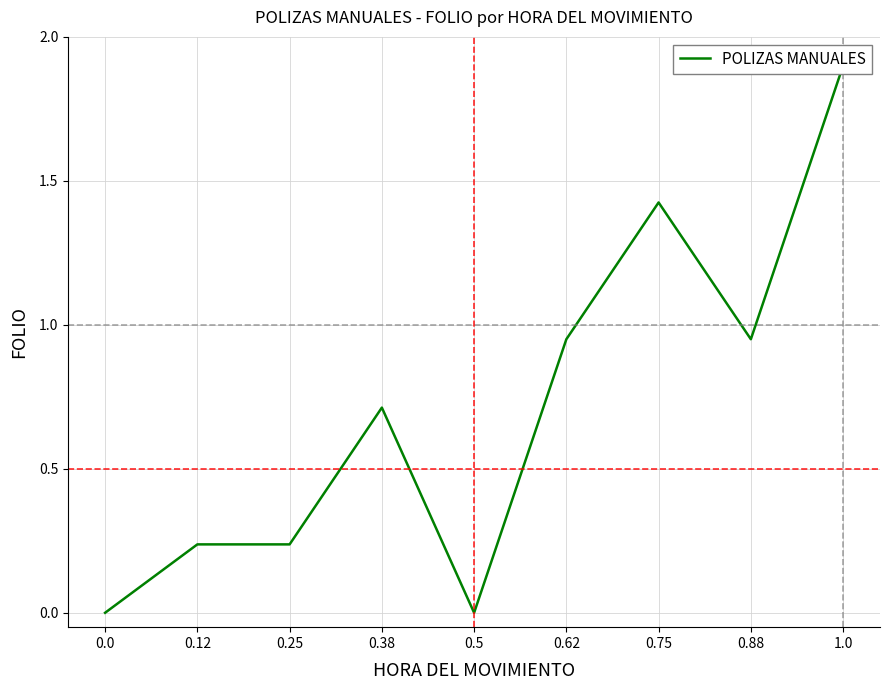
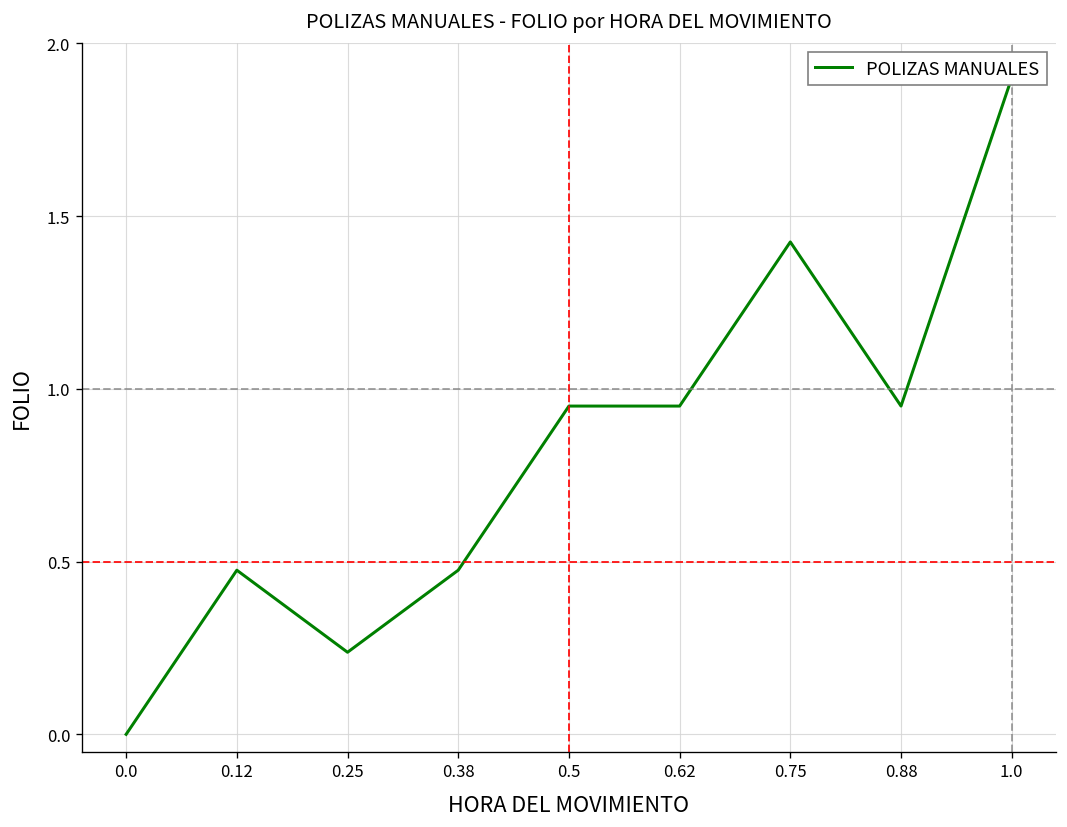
0.12: 0.24 -> 0.48
0.38: 0.71 -> 0.48
0.5: 0.00 -> 0.95
